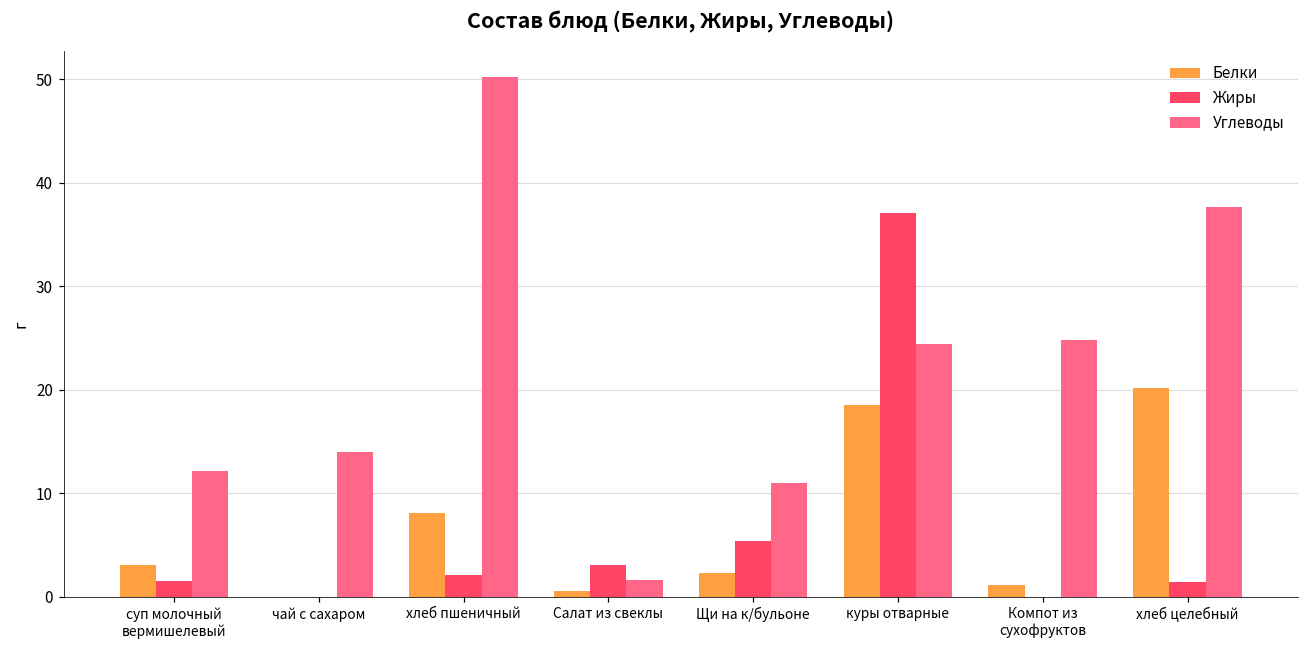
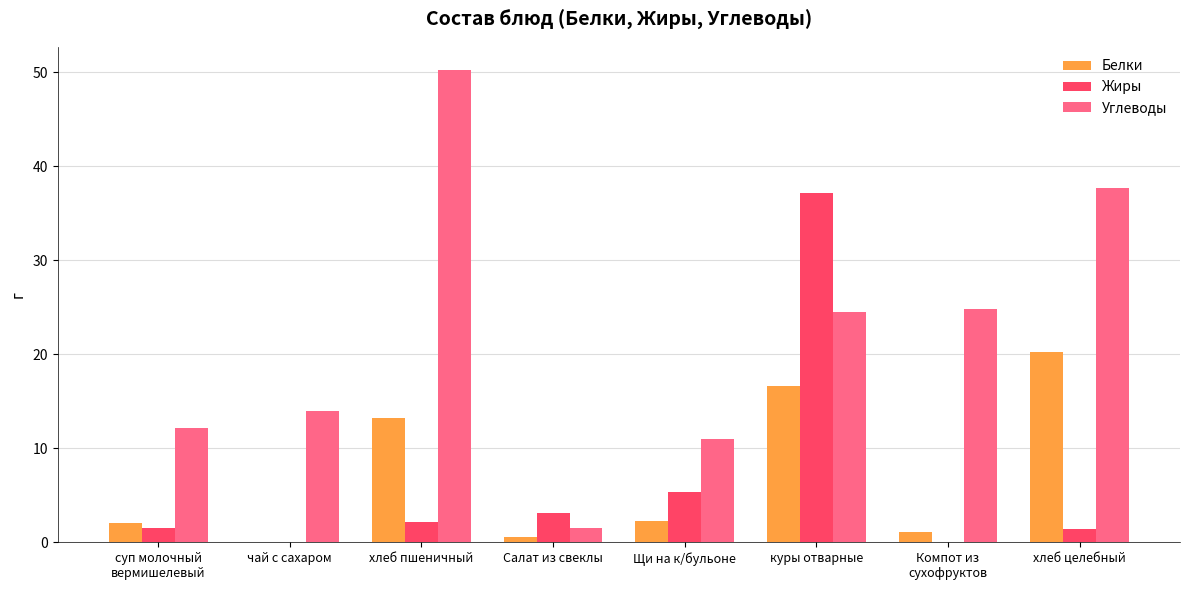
Белки, суп молочный вермишелевый: 3 -> 2
Белки, хлеб пшеничный: 8 -> 13
Белки, куры отварные: 19 -> 17
